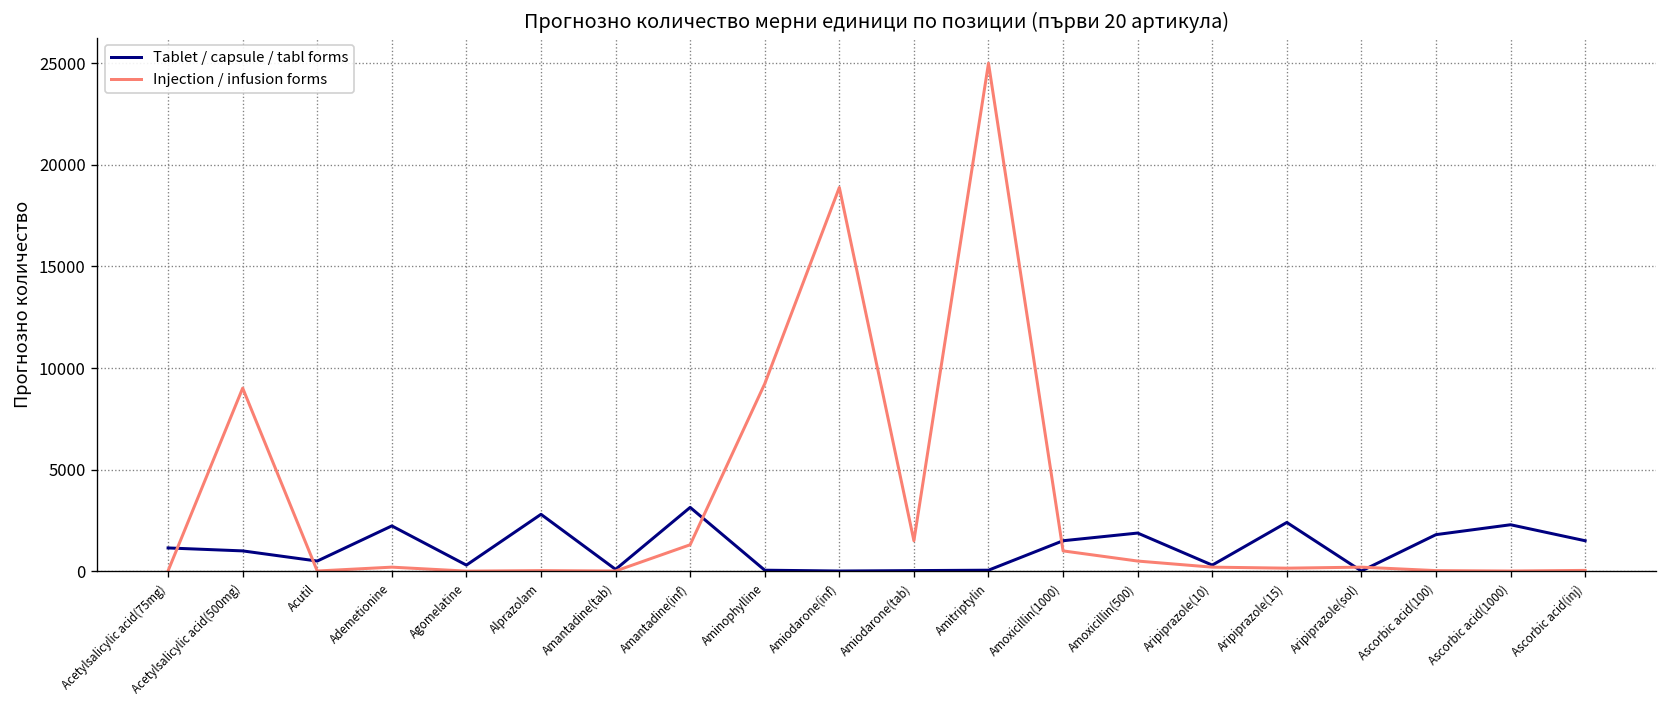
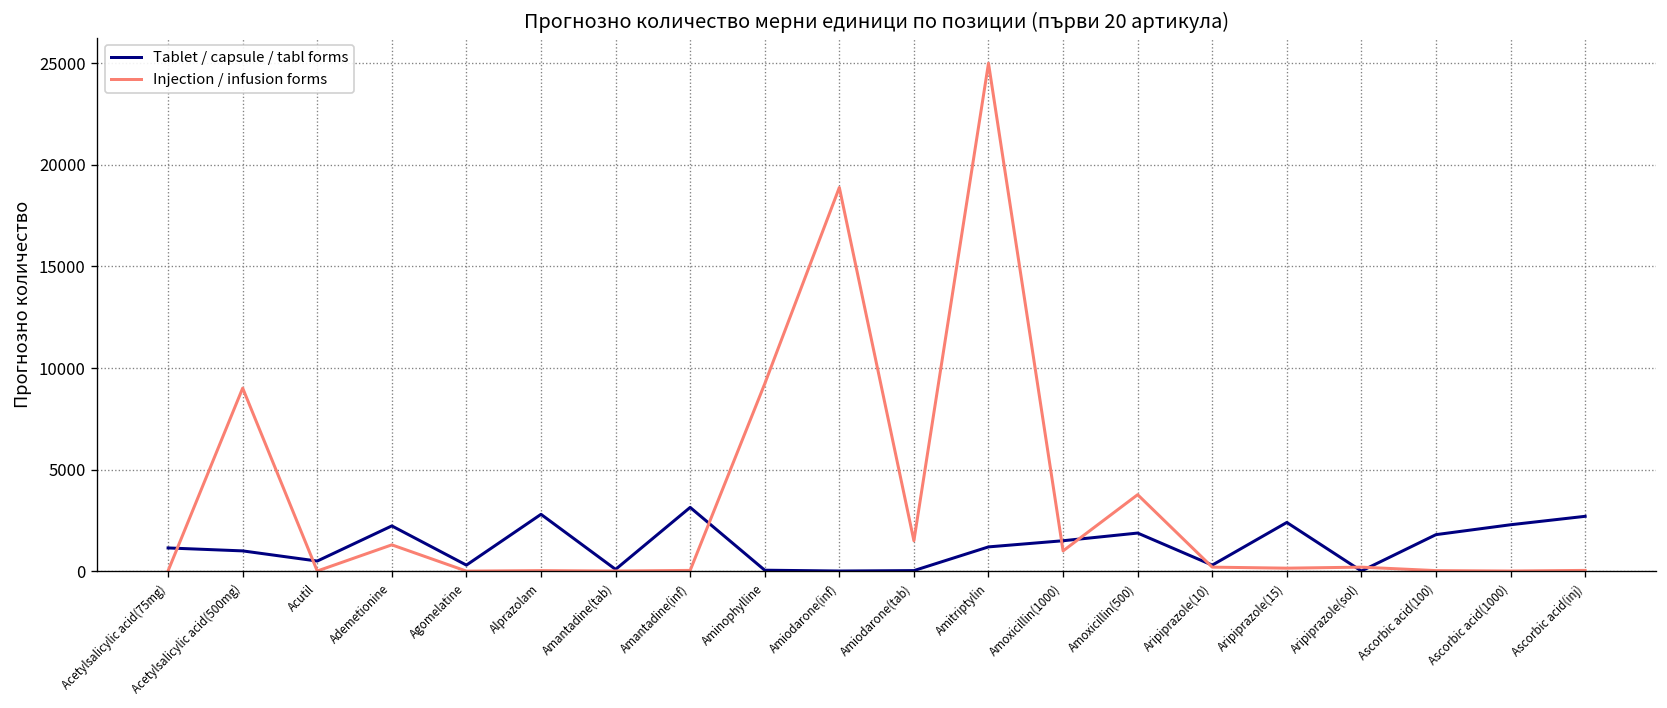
Injection / infusion forms, Ademetionine: 200 -> 1300
Injection / infusion forms, Amantadine(inf): 1300 -> 0
Tablet / capsule / tabl forms, Amitriptylin: 100 -> 1200
Injection / infusion forms, Amoxicillin(500): 500 -> 3800
Tablet / capsule / tabl forms, Ascorbic acid(inj): 1500 -> 2700
